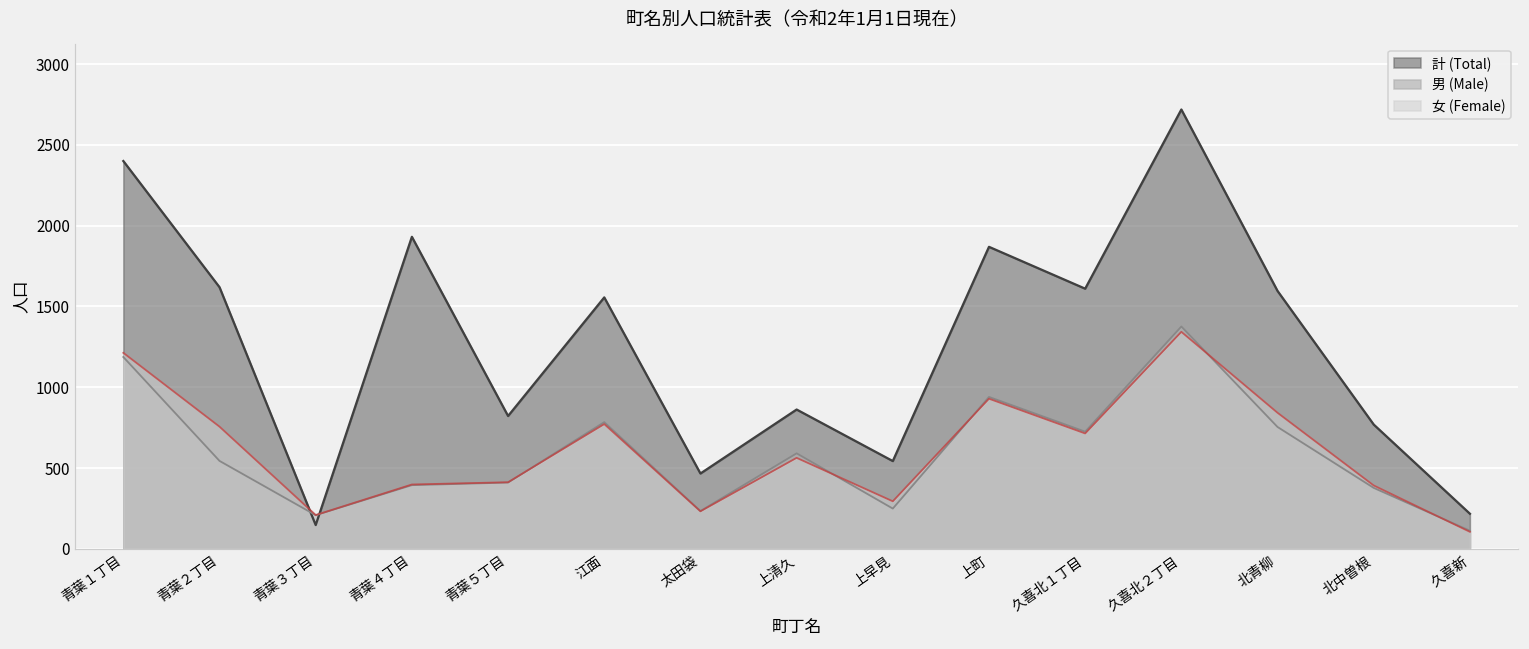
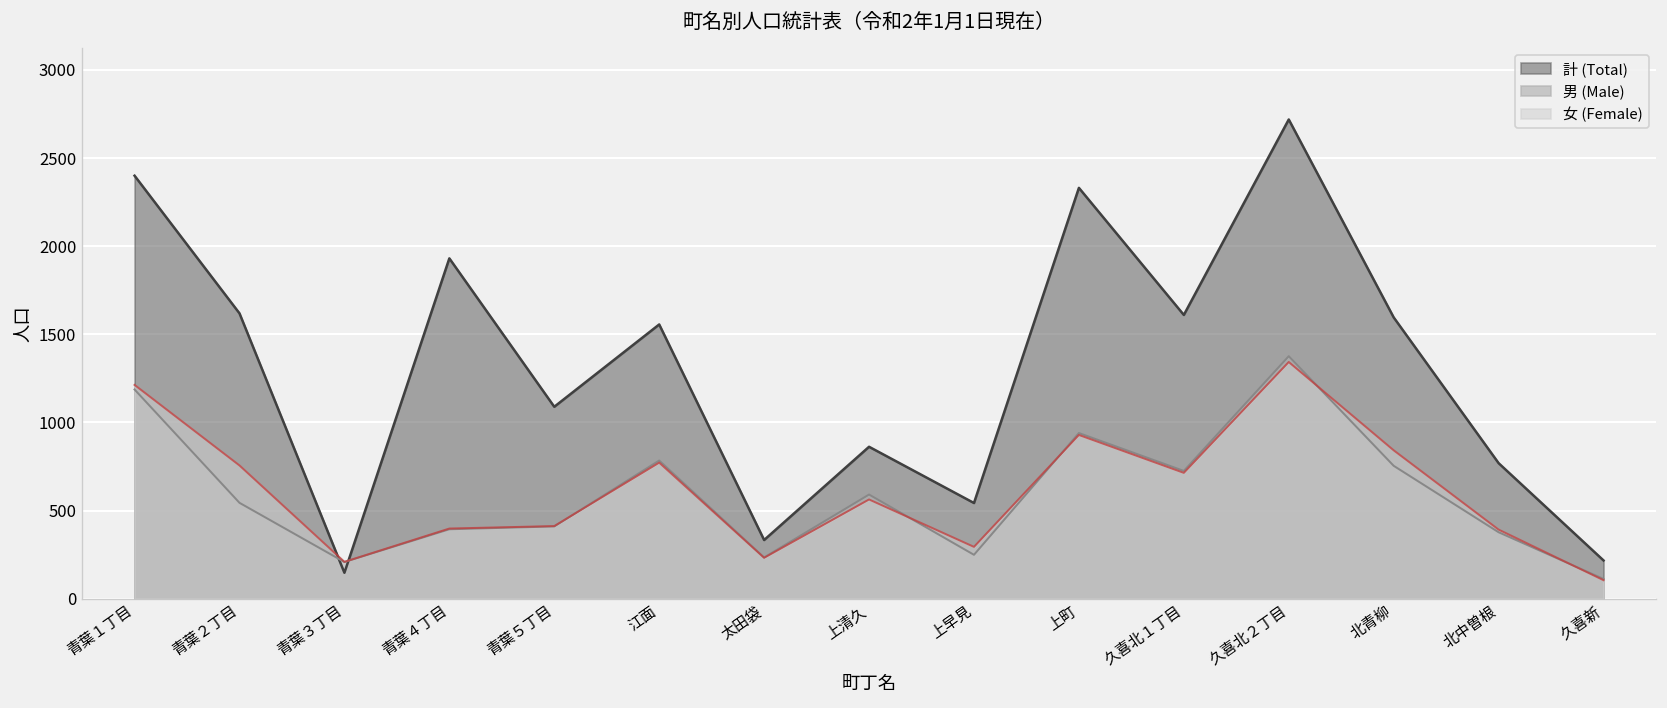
計 (Total), 青葉５丁目: 820 -> 1090
計 (Total), 太田袋: 470 -> 330
計 (Total), 上町: 1870 -> 2330
